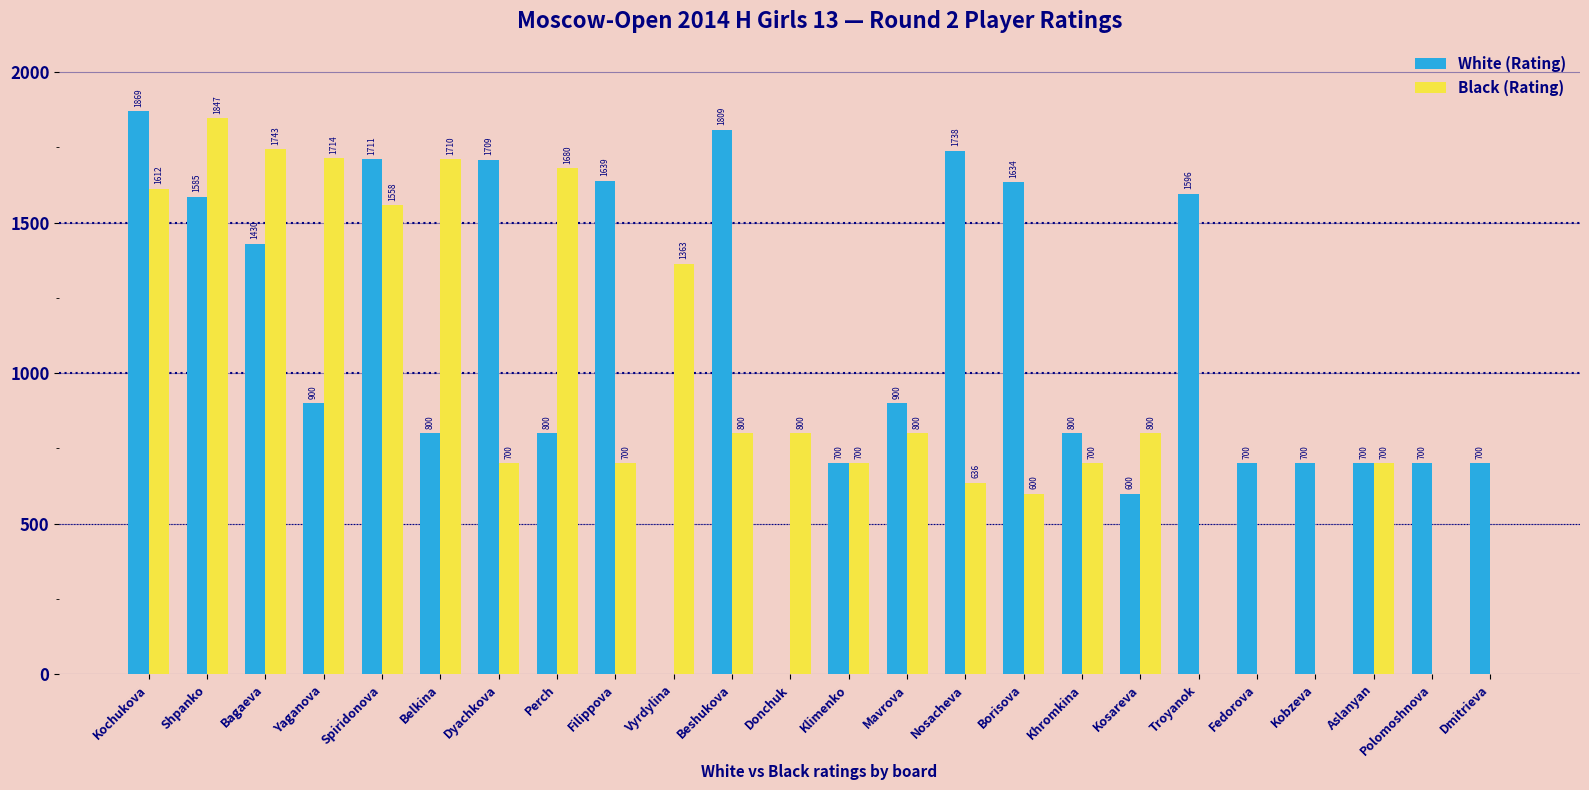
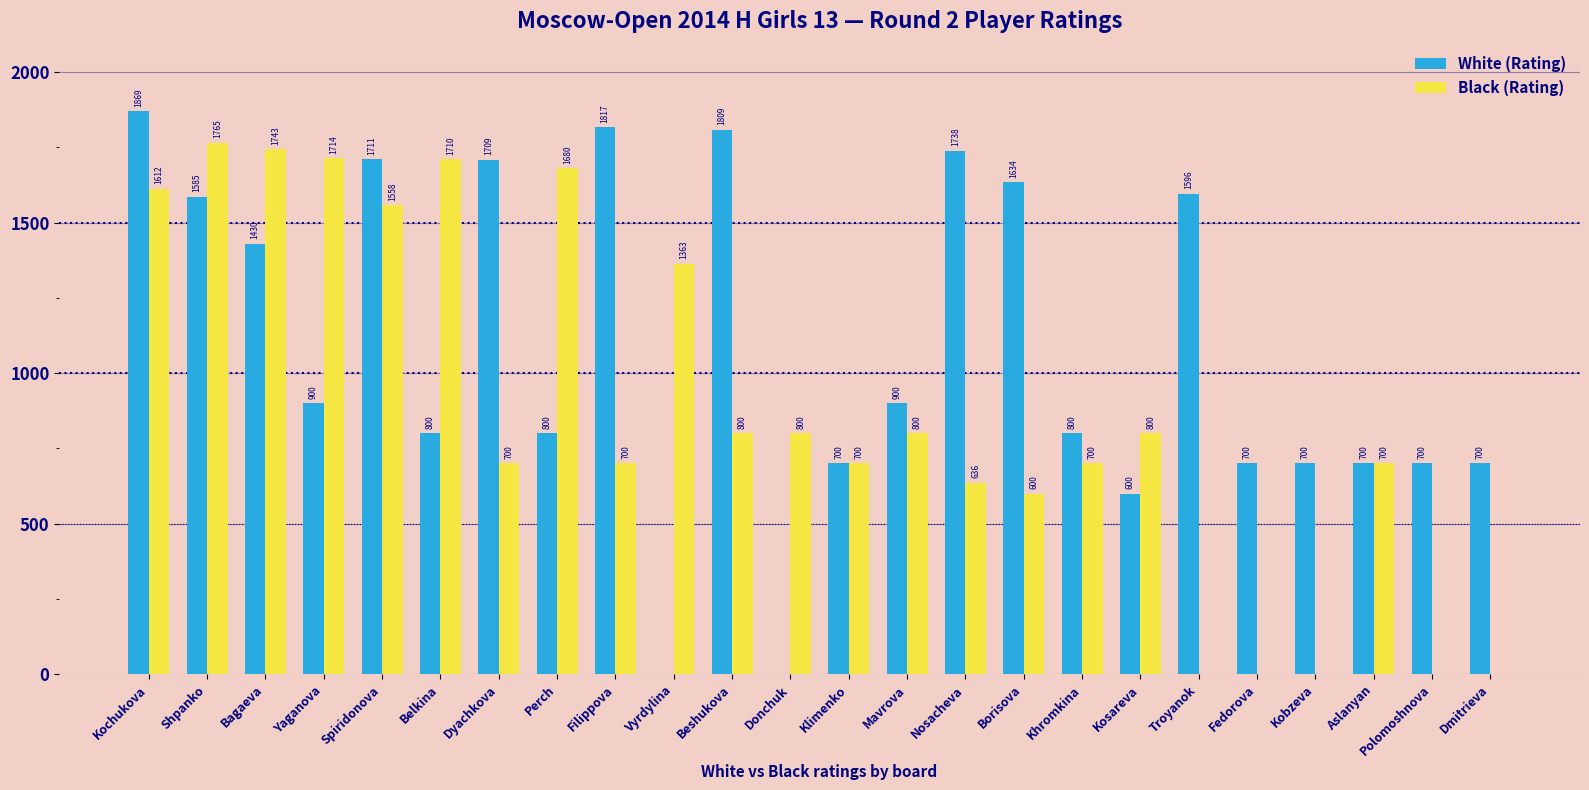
Black (Rating), Shpanko: 1847 -> 1765
White (Rating), Filippova: 1639 -> 1817
